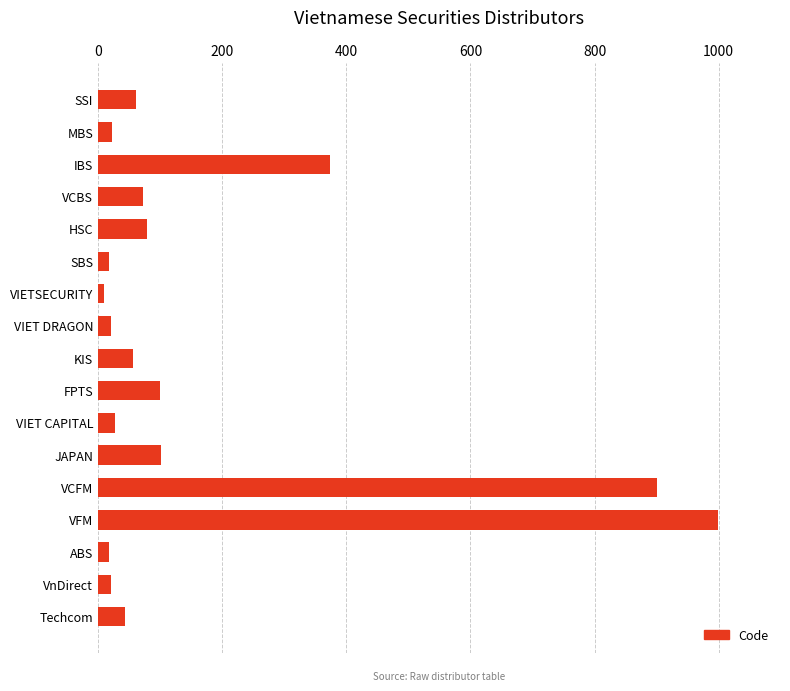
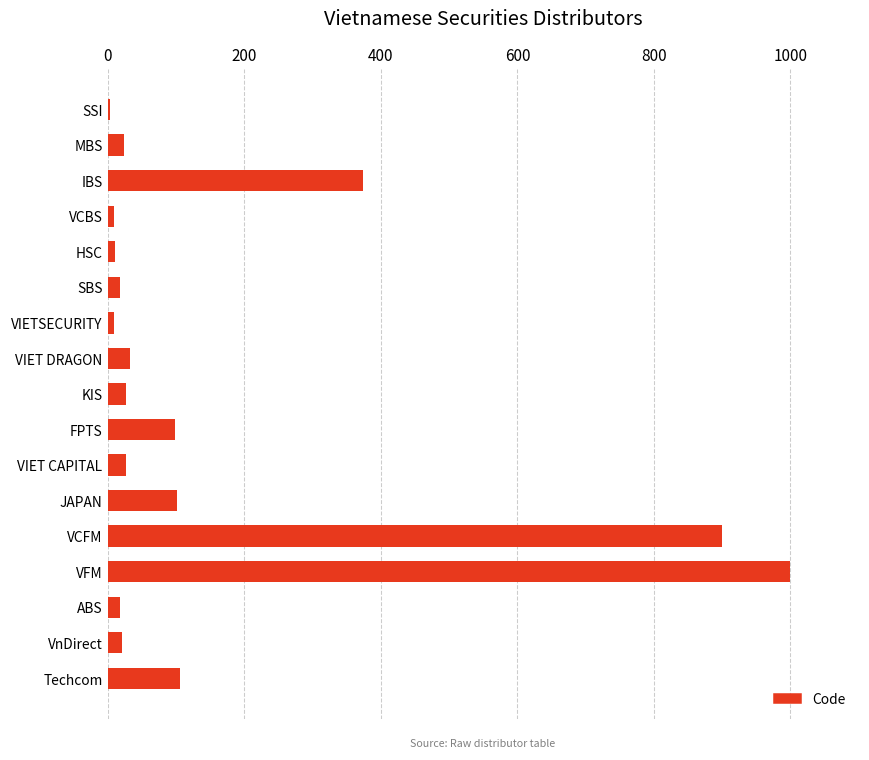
SSI: 60 -> 0
VCBS: 70 -> 10
HSC: 80 -> 10
VIET DRAGON: 20 -> 30
KIS: 60 -> 30
Techcom: 40 -> 110
